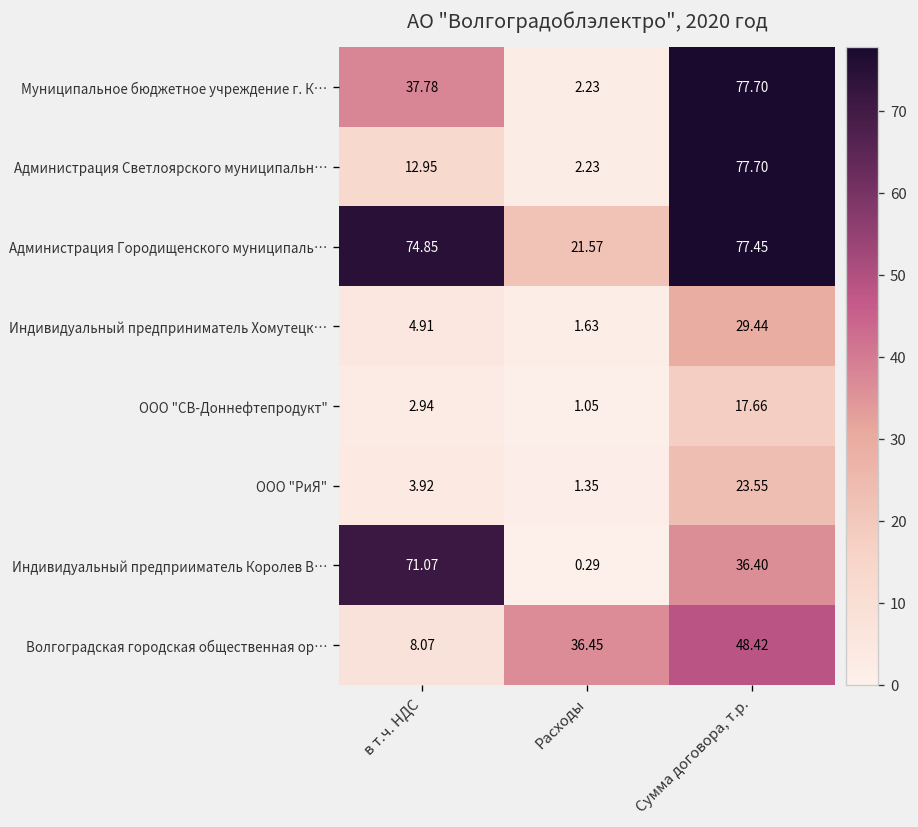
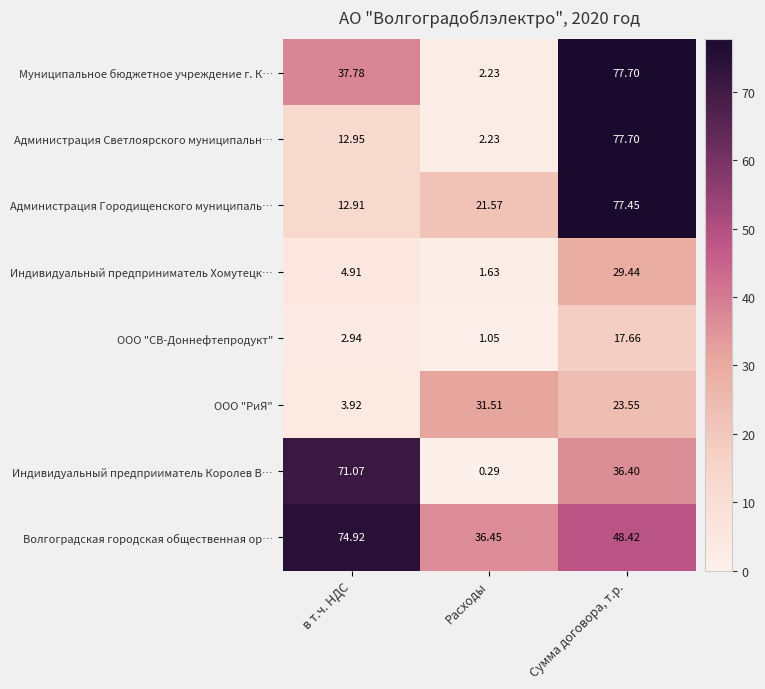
Администрация Городищенского муниципаль…, в т.ч. НДС: 74.85 -> 12.91
ООО "РиЯ", Расходы: 1.35 -> 31.51
Волгоградская городская общественная ор…, в т.ч. НДС: 8.07 -> 74.92
